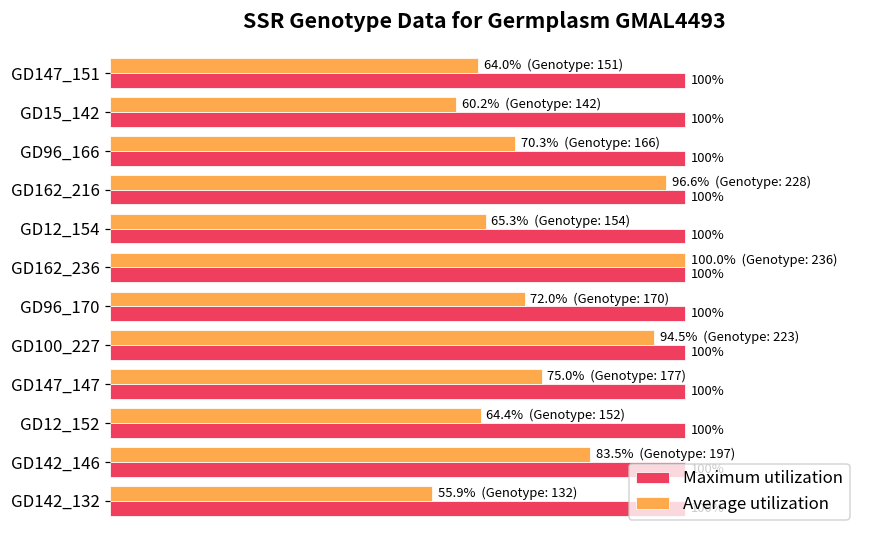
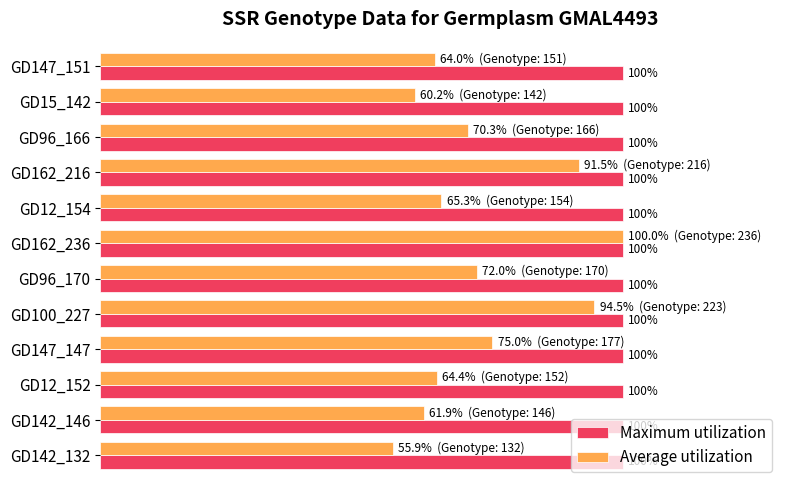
Average utilization, GD162_216: 96.6% (Genotype: 228) -> 91.5% (Genotype: 216)
Average utilization, GD142_146: 83.5% (Genotype: 197) -> 61.9% (Genotype: 146)
